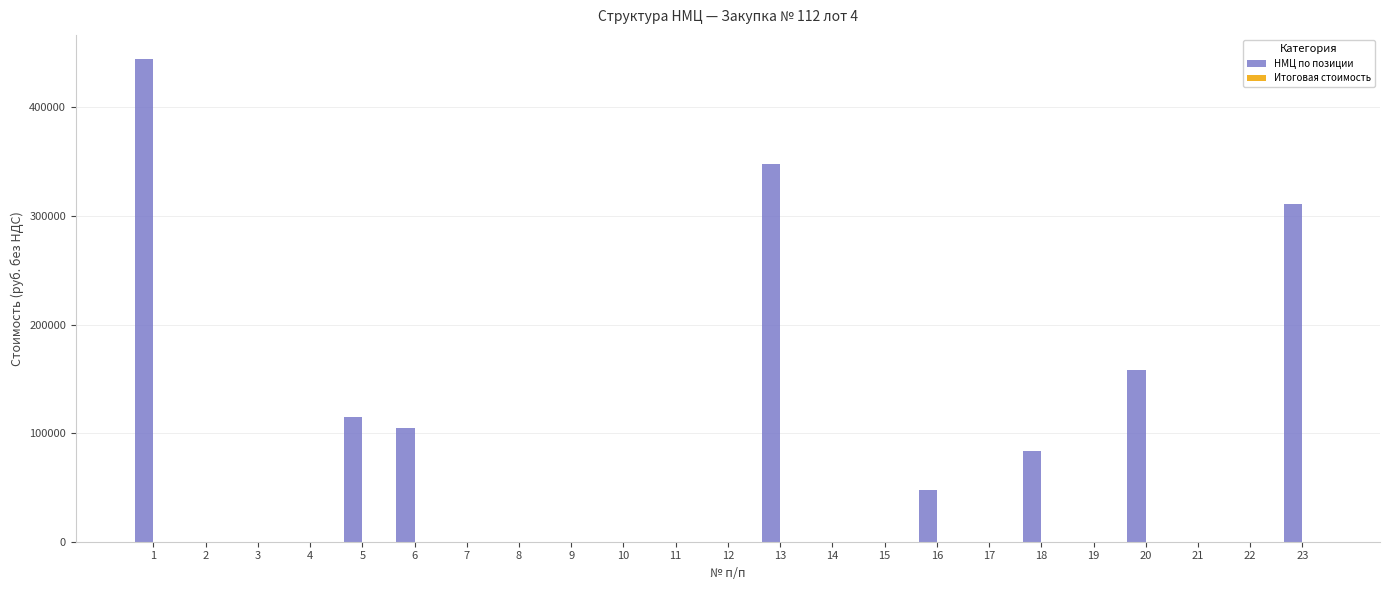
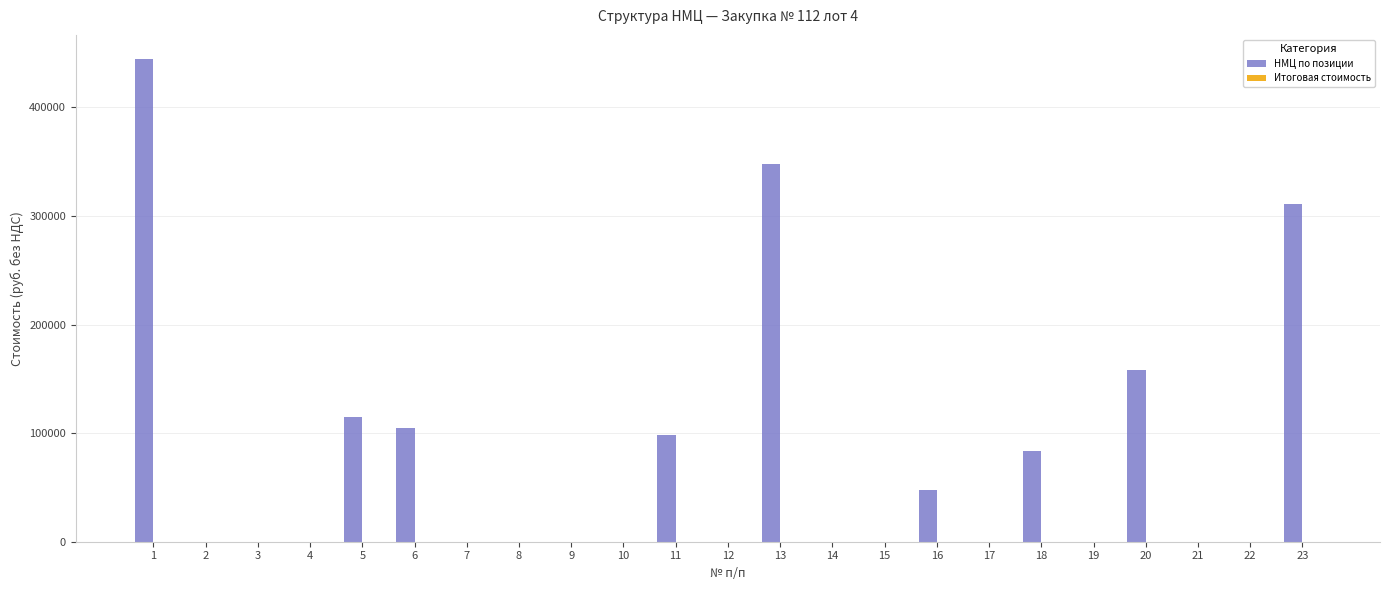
НМЦ по позиции, 11: 0 -> 99000
